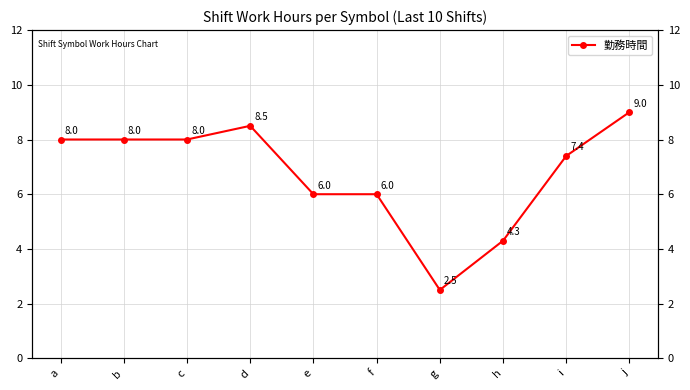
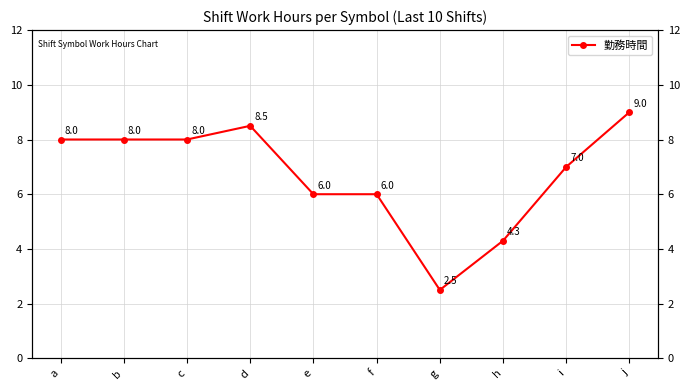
i: 7.4 -> 7.0
